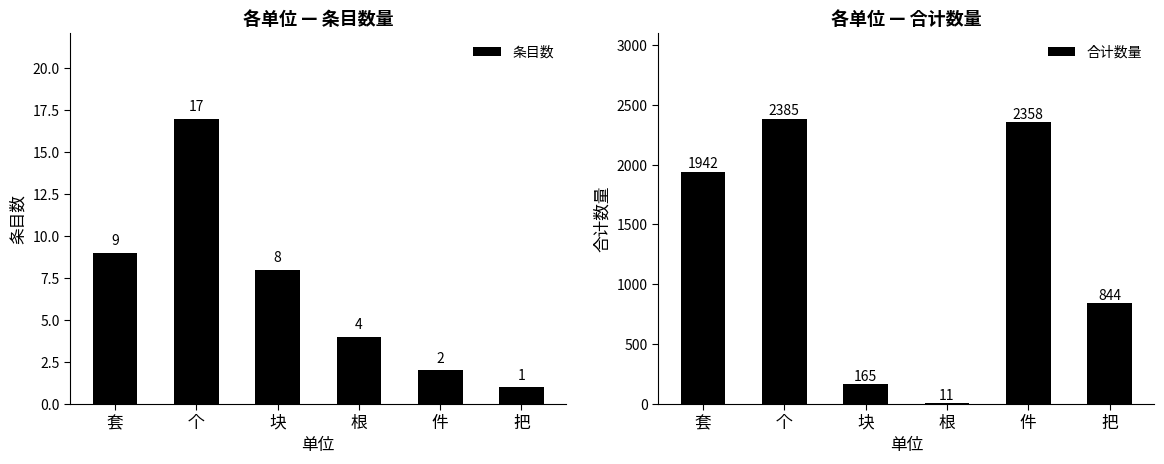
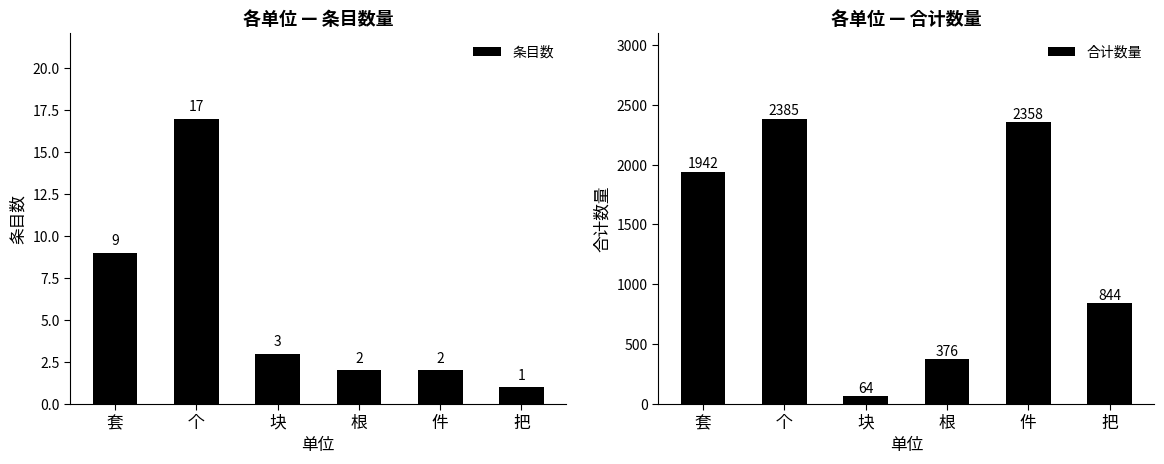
各单位 — 条目数量, 块: 8 -> 3
各单位 — 条目数量, 根: 4 -> 2
各单位 — 合计数量, 块: 165 -> 64
各单位 — 合计数量, 根: 11 -> 376
